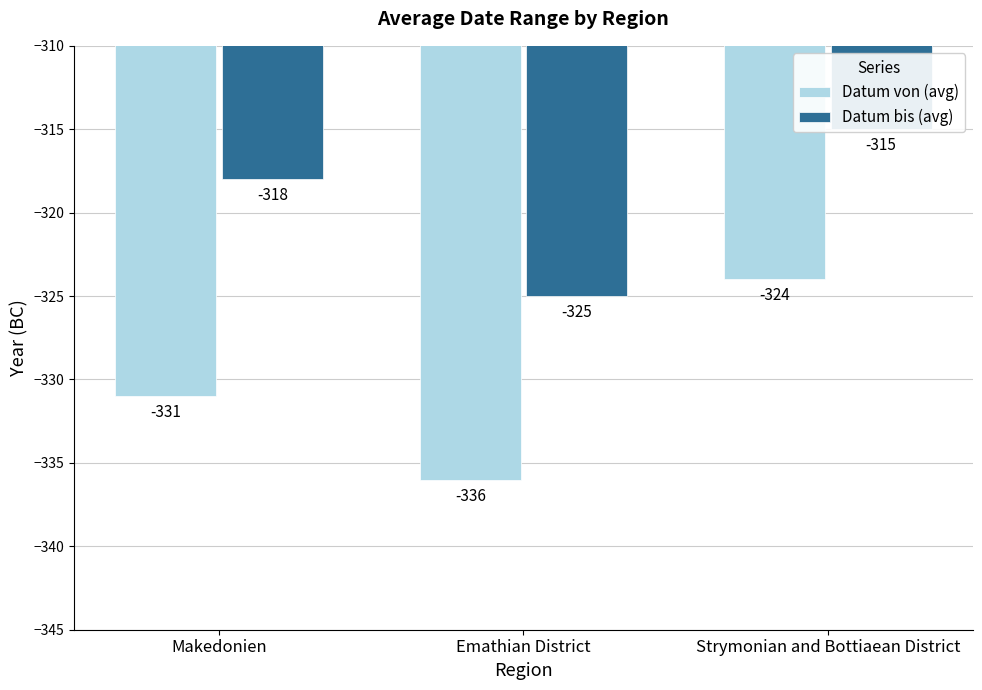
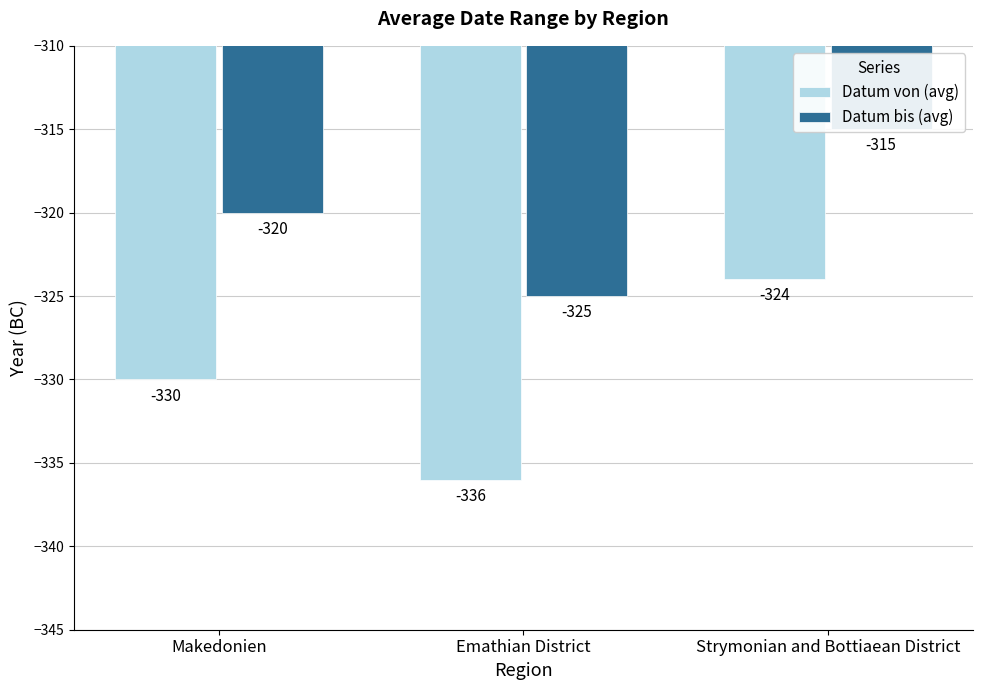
Datum von (avg), Makedonien: -331 -> -330
Datum bis (avg), Makedonien: -318 -> -320
